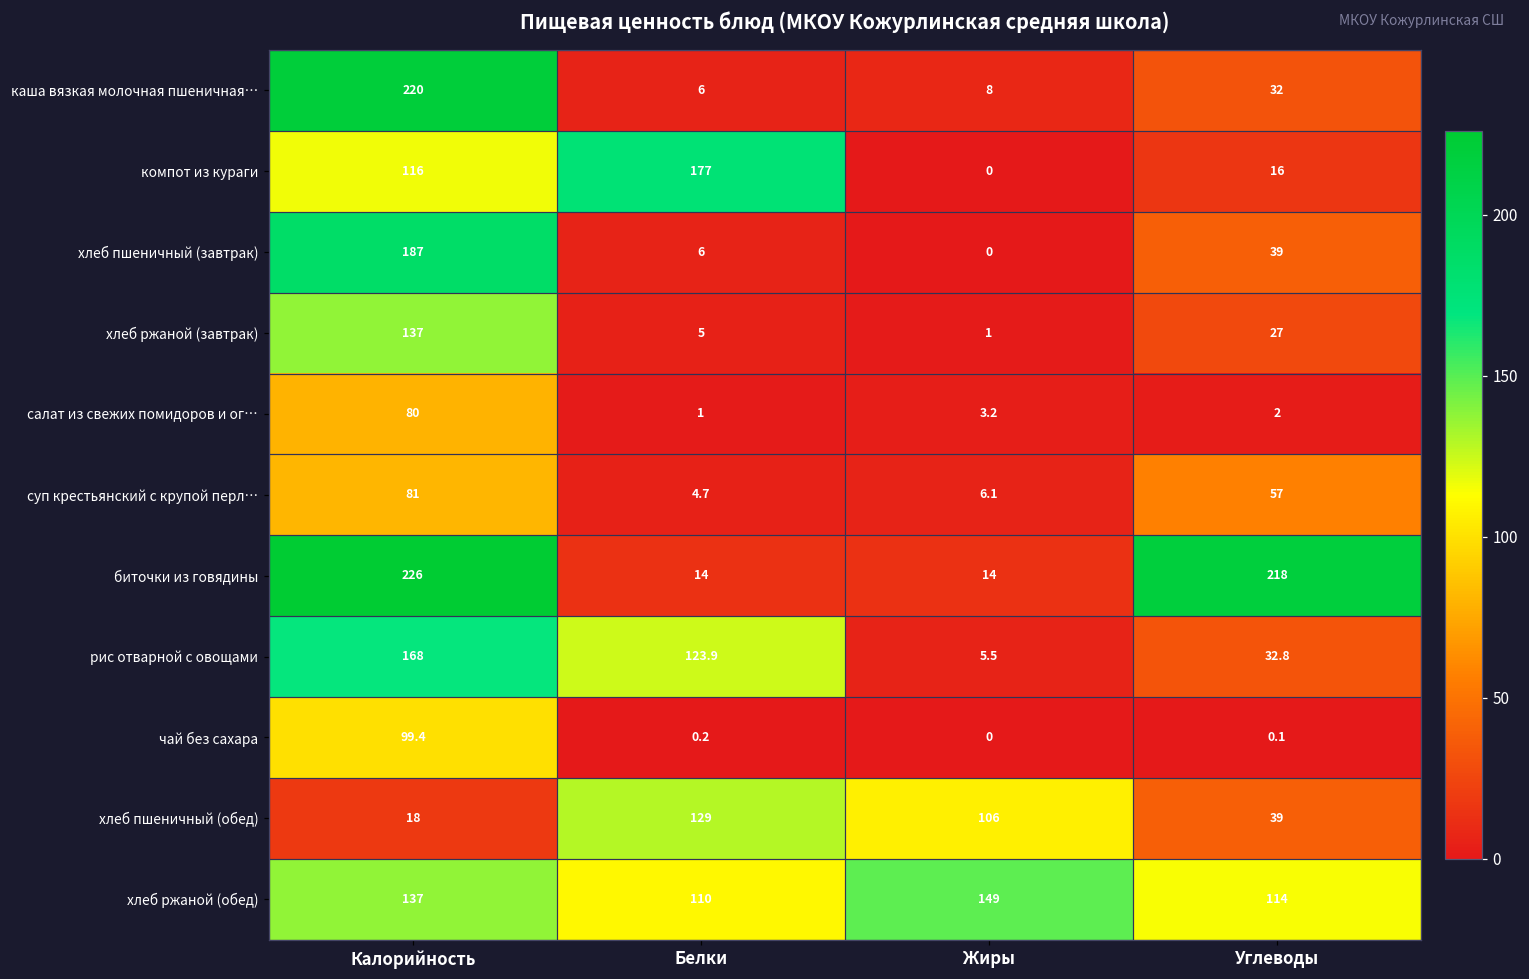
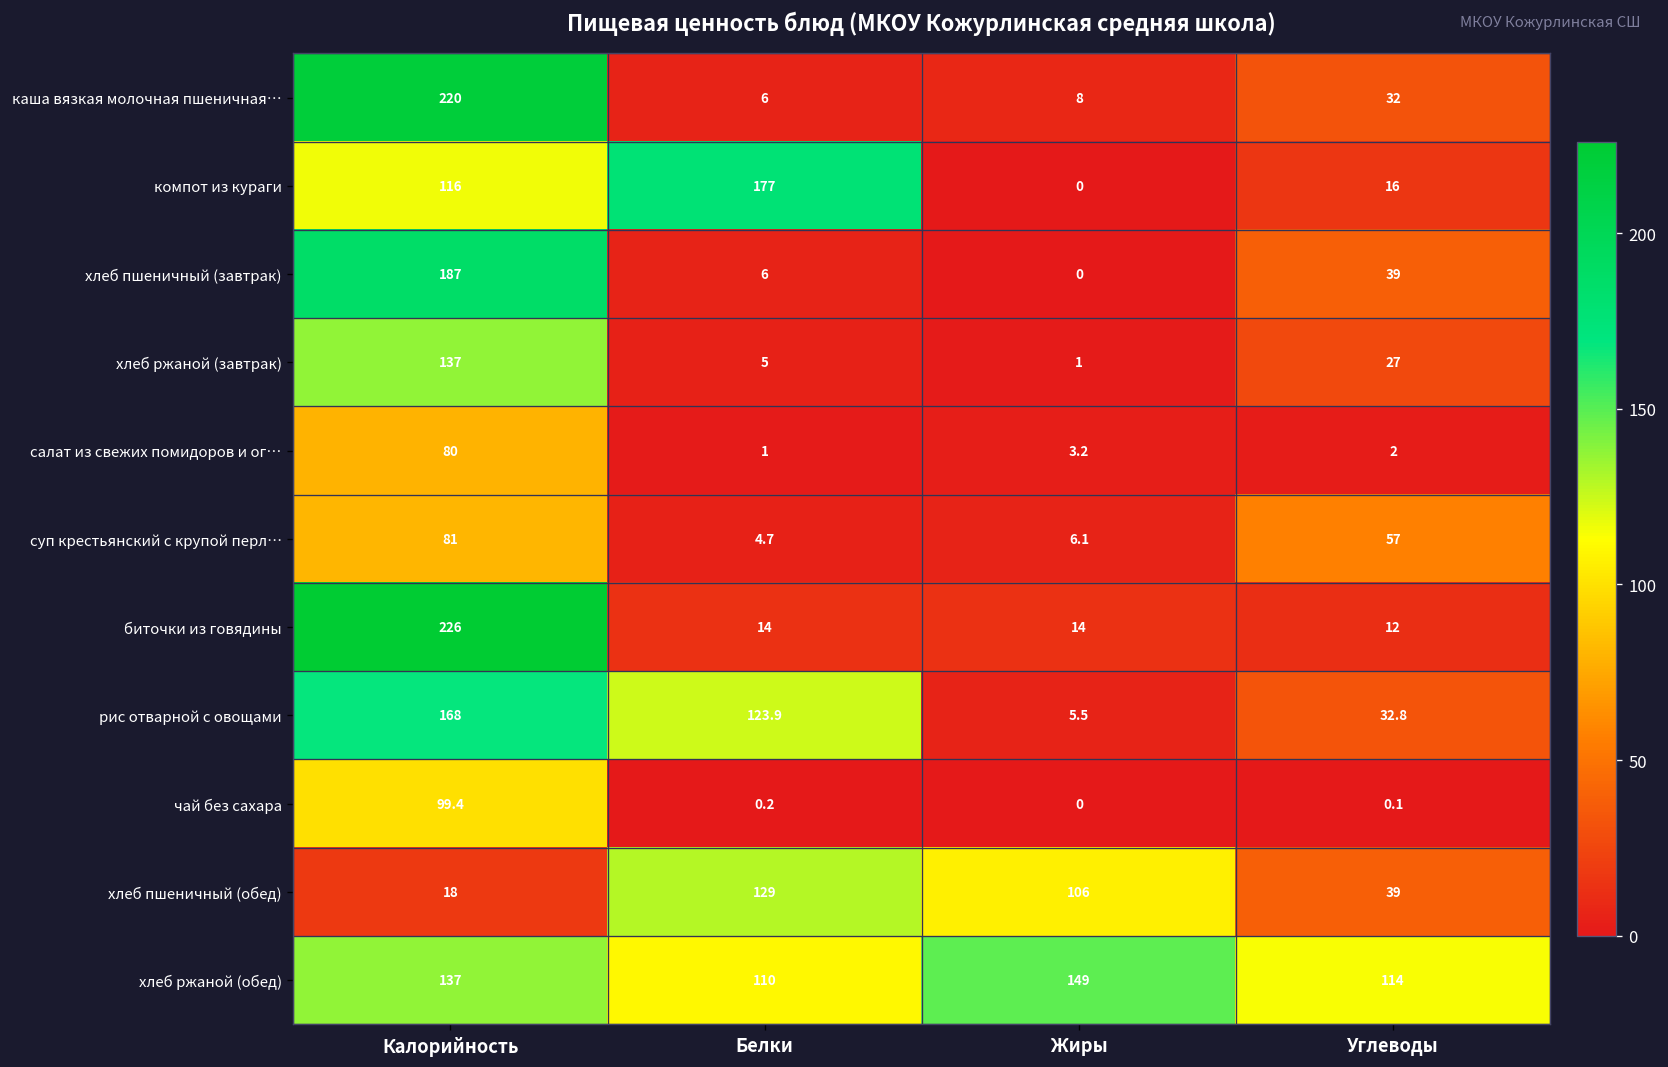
биточки из говядины, Углеводы: 218 -> 12
